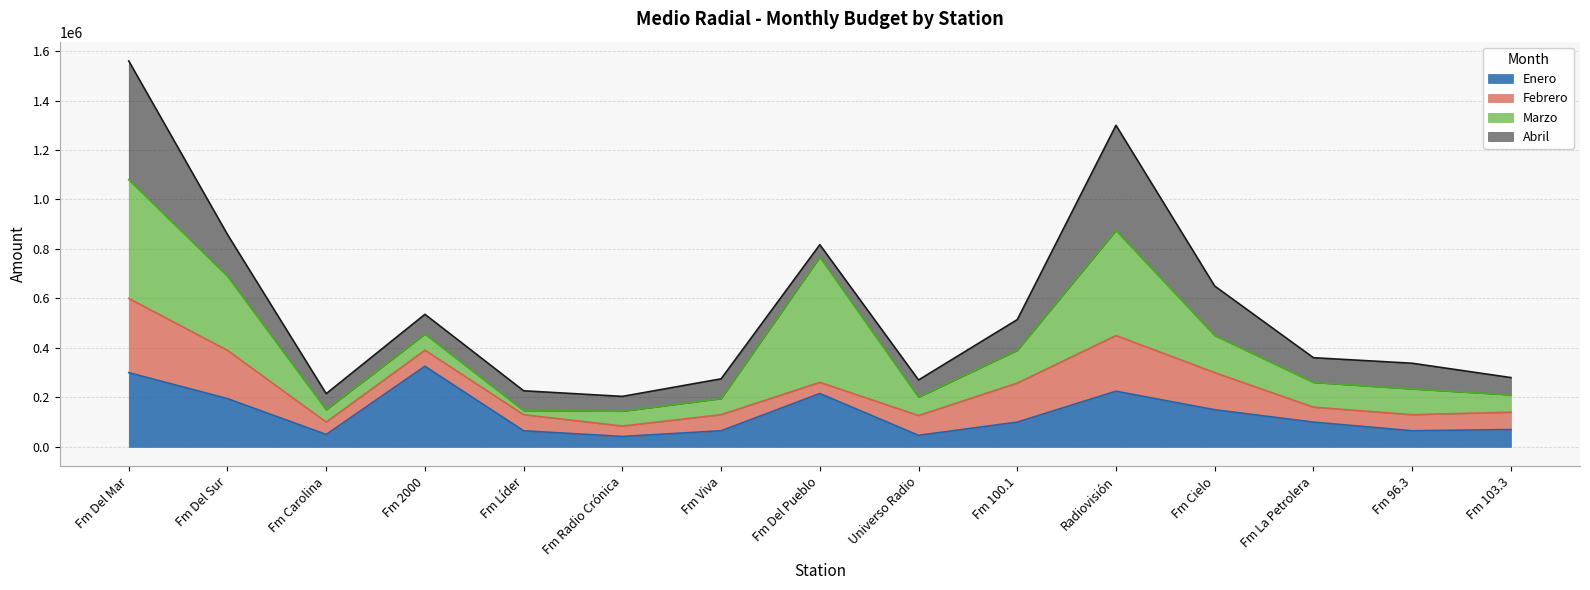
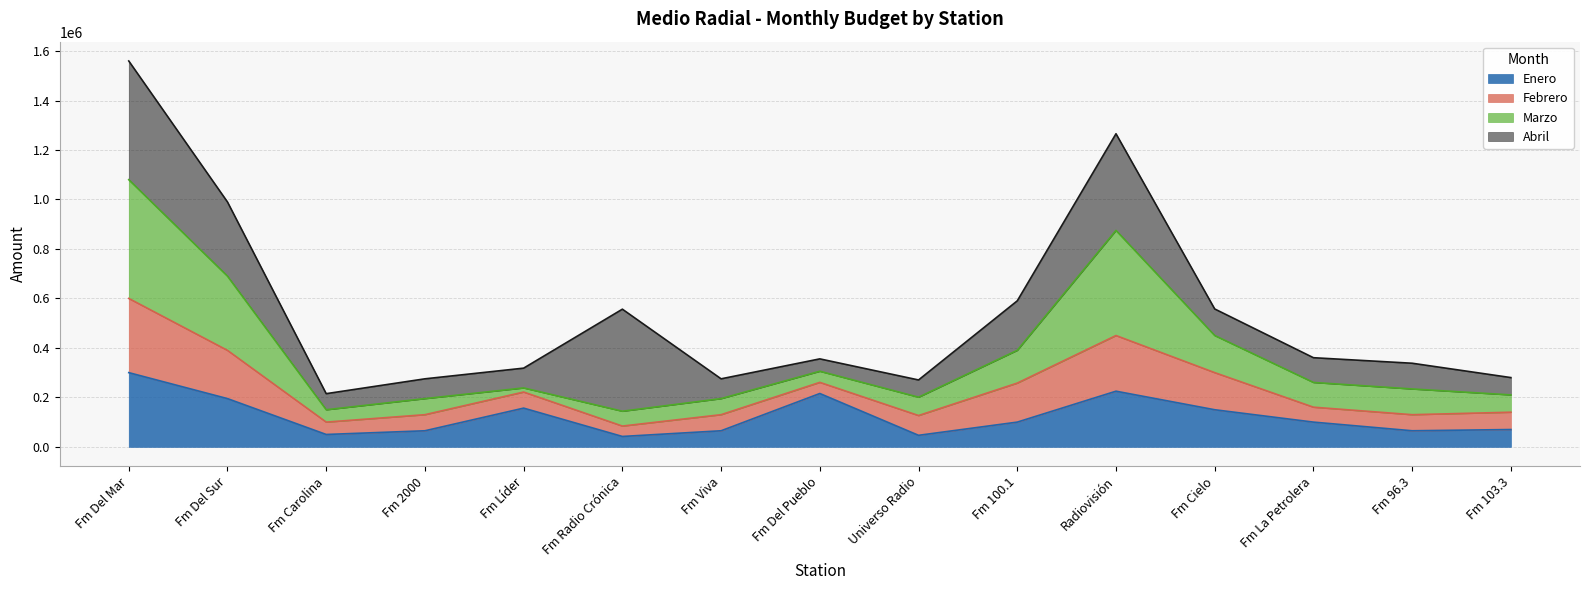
Abril, Fm Del Sur: 170000 -> 300000
Enero, Fm 2000: 330000 -> 70000
Enero, Fm Líder: 70000 -> 160000
Abril, Fm Radio Crónica: 60000 -> 410000
Marzo, Fm Del Pueblo: 510000 -> 50000
Abril, Fm 100.1: 120000 -> 200000
Abril, Radiovisión: 430000 -> 390000
Abril, Fm Cielo: 200000 -> 110000
